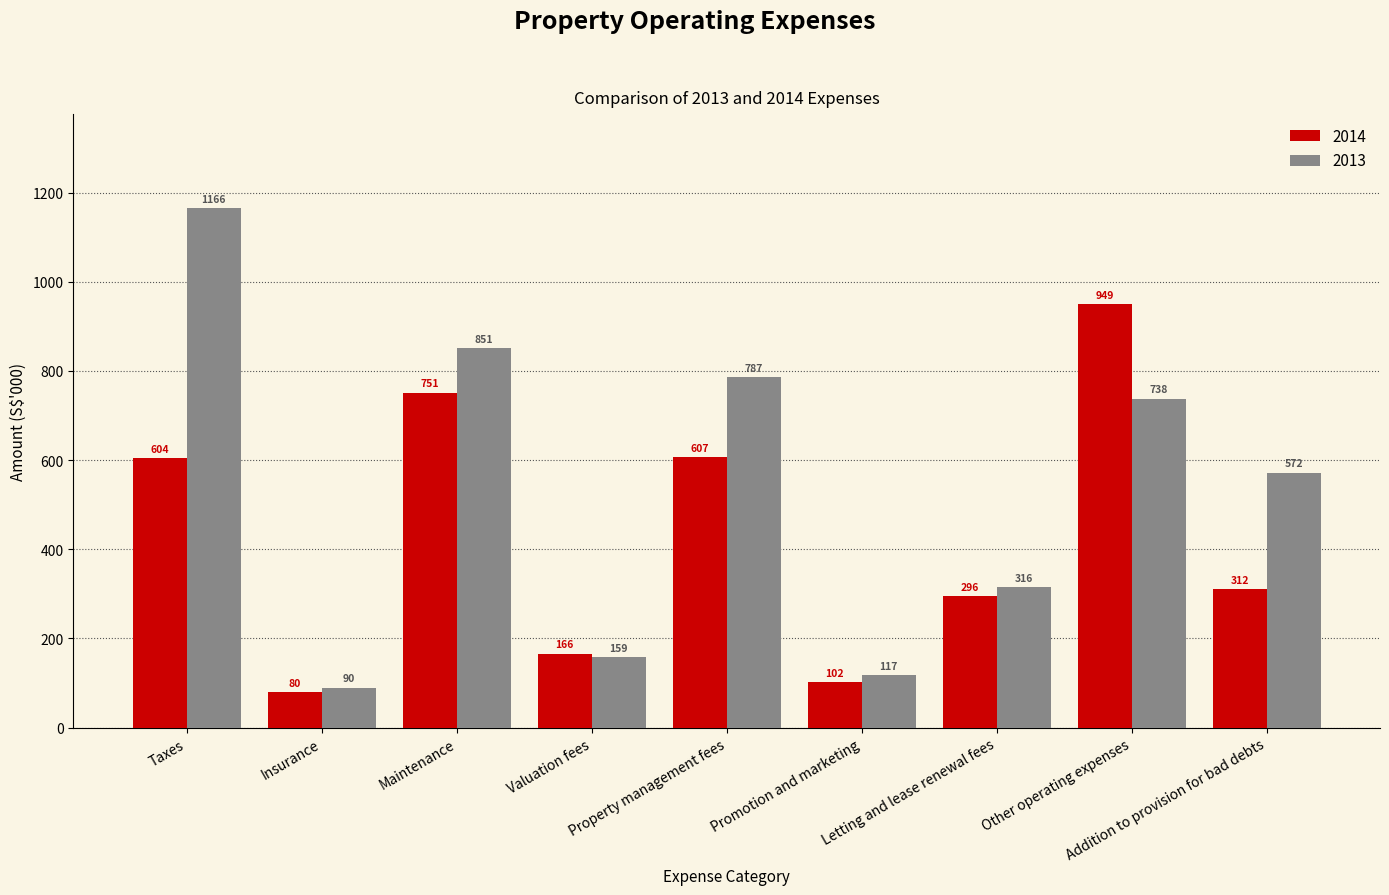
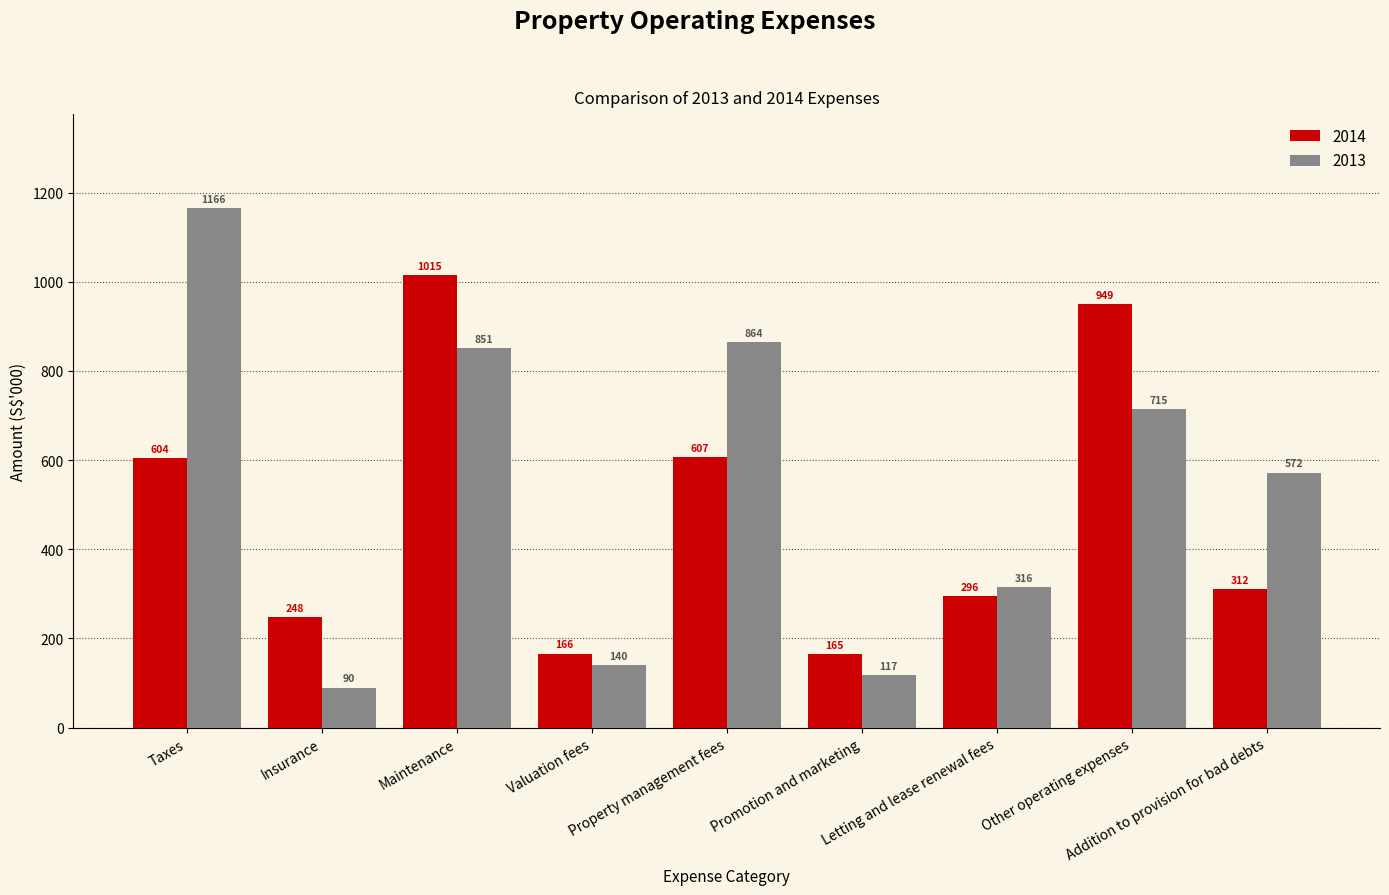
2014, Insurance: 80 -> 248
2014, Maintenance: 751 -> 1015
2013, Valuation fees: 159 -> 140
2013, Property management fees: 787 -> 864
2014, Promotion and marketing: 102 -> 165
2013, Other operating expenses: 738 -> 715
